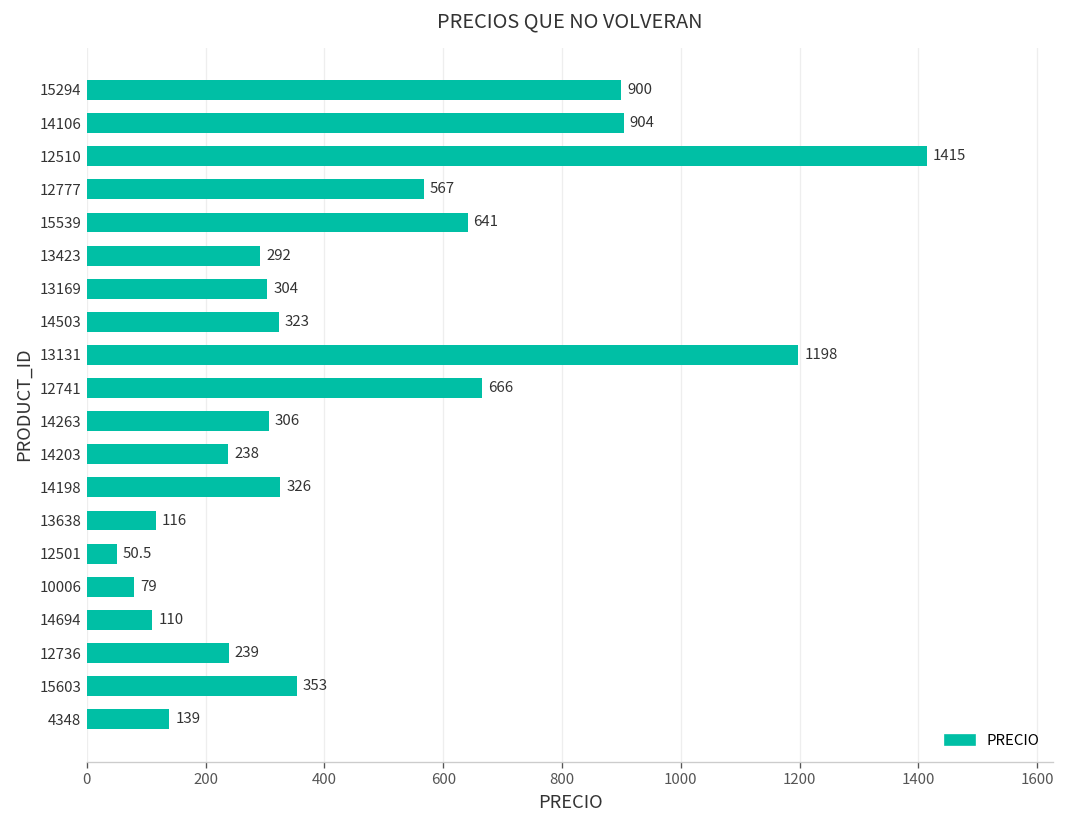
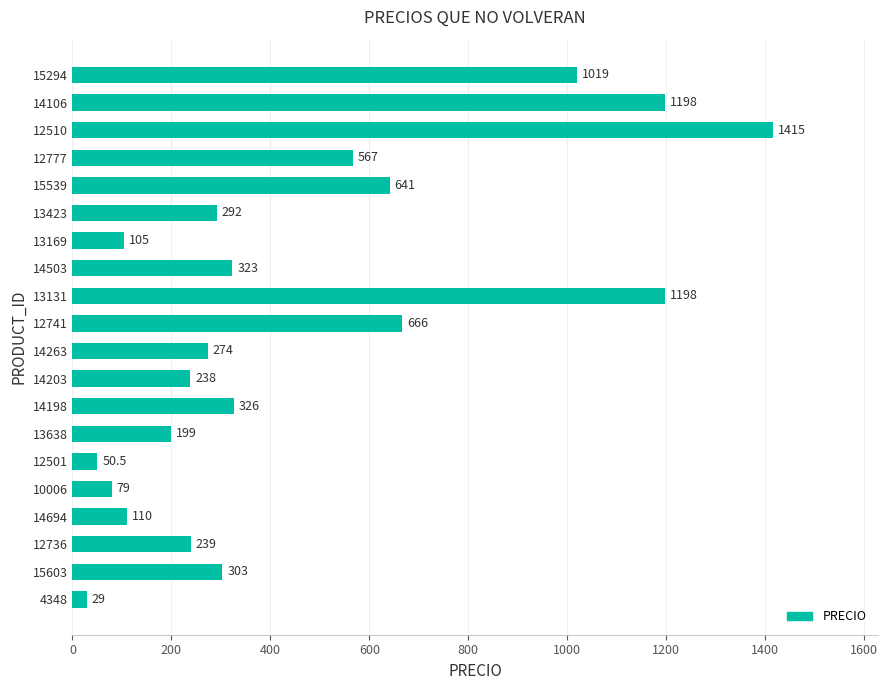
15294: 900 -> 1019
14106: 904 -> 1198
13169: 304 -> 105
14263: 306 -> 274
13638: 116 -> 199
15603: 353 -> 303
4348: 139 -> 29
